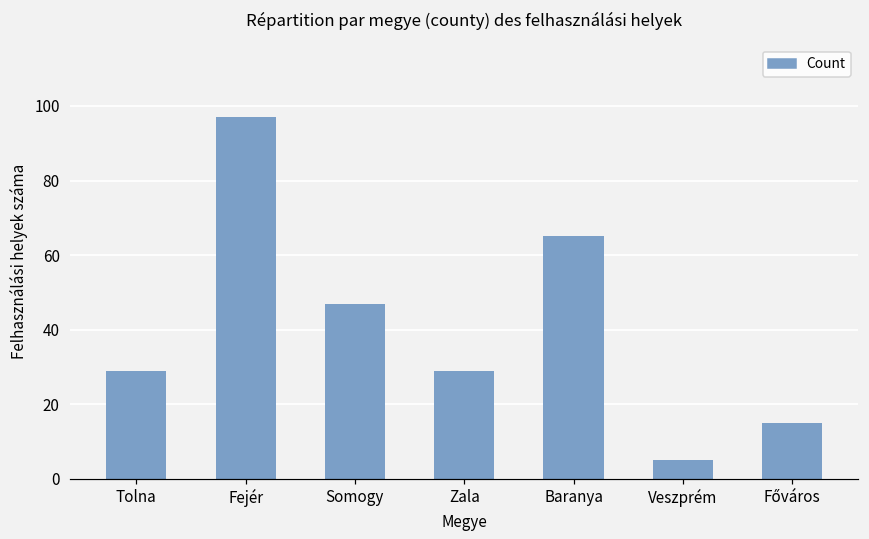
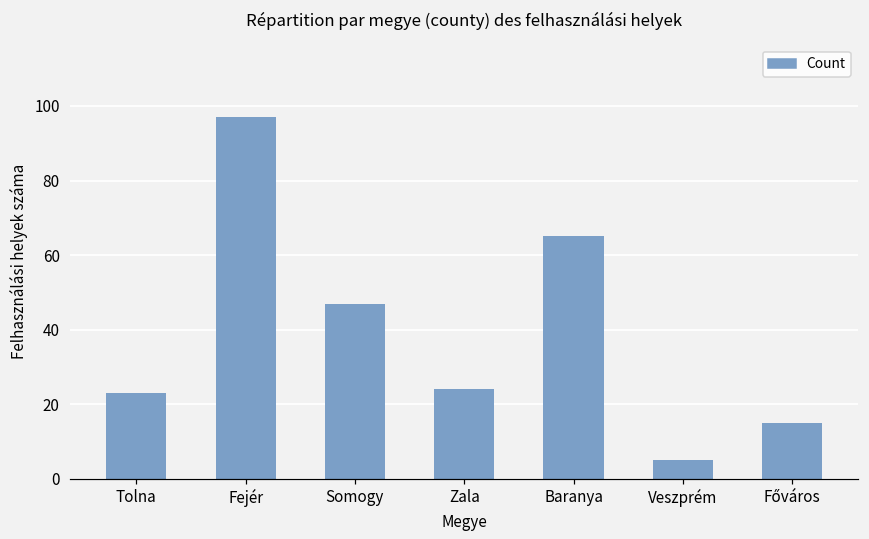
Tolna: 29 -> 23
Zala: 29 -> 24
